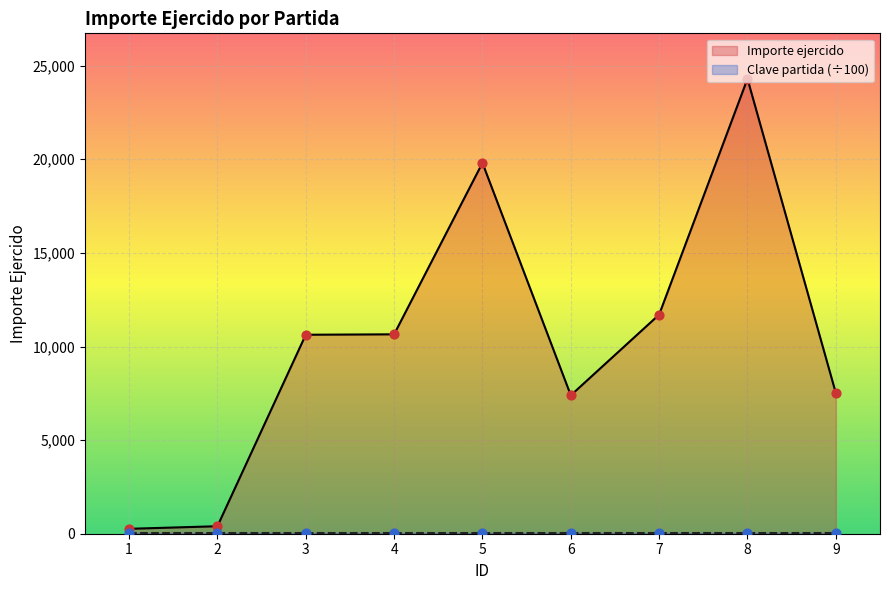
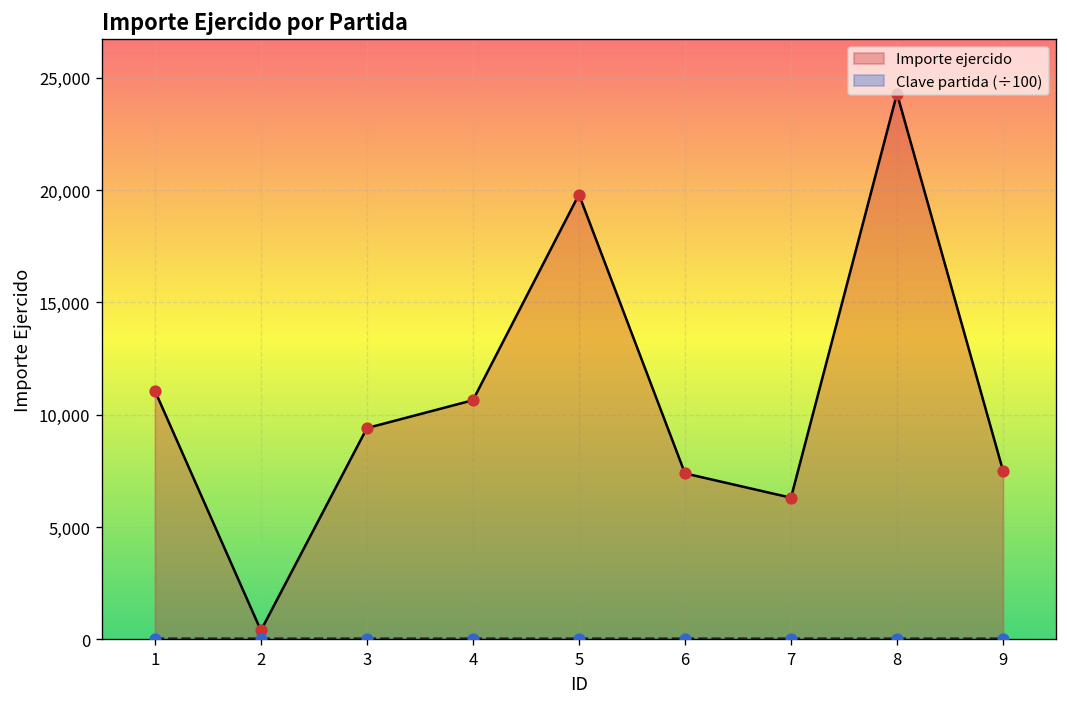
Importe ejercido, 1: 300 -> 11,100
Importe ejercido, 3: 10,600 -> 9,400
Importe ejercido, 7: 11,700 -> 6,300
